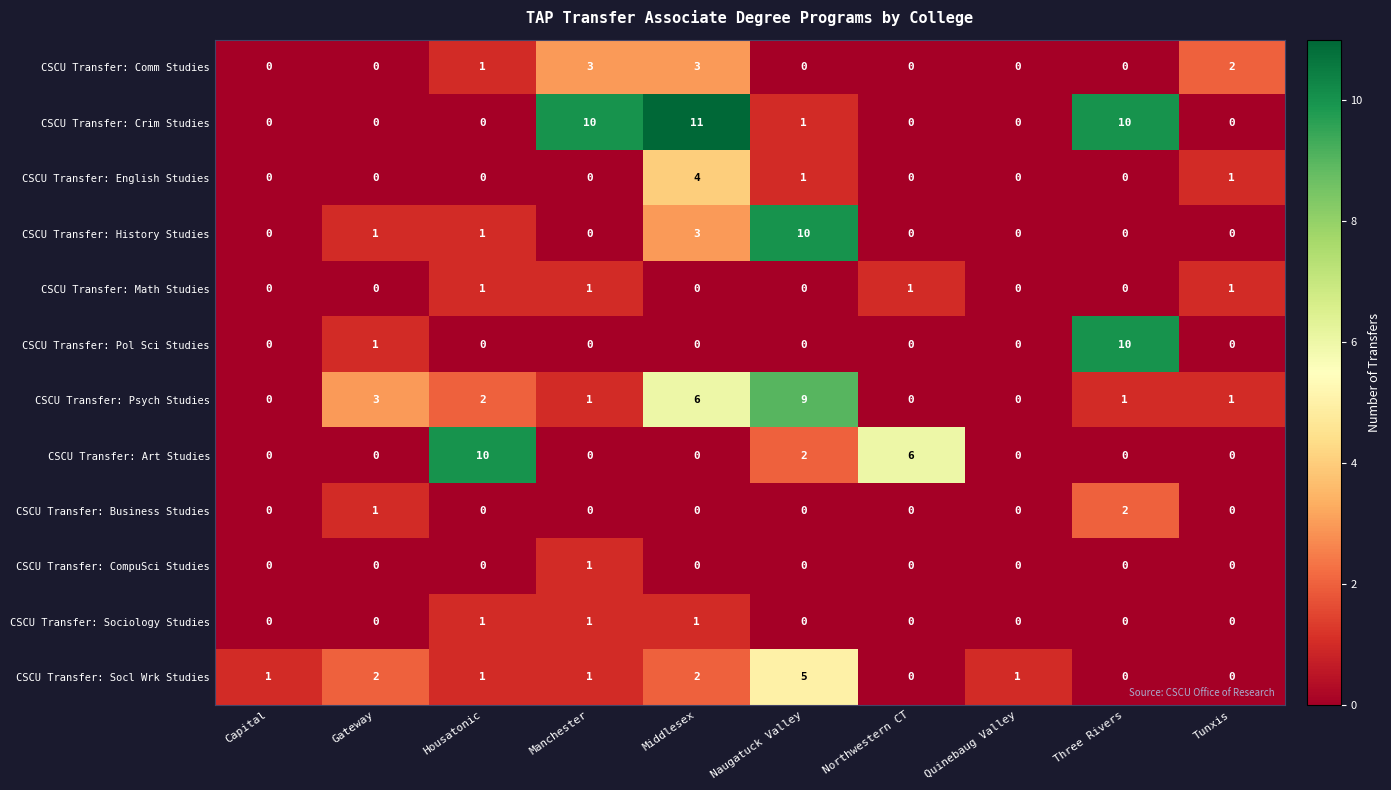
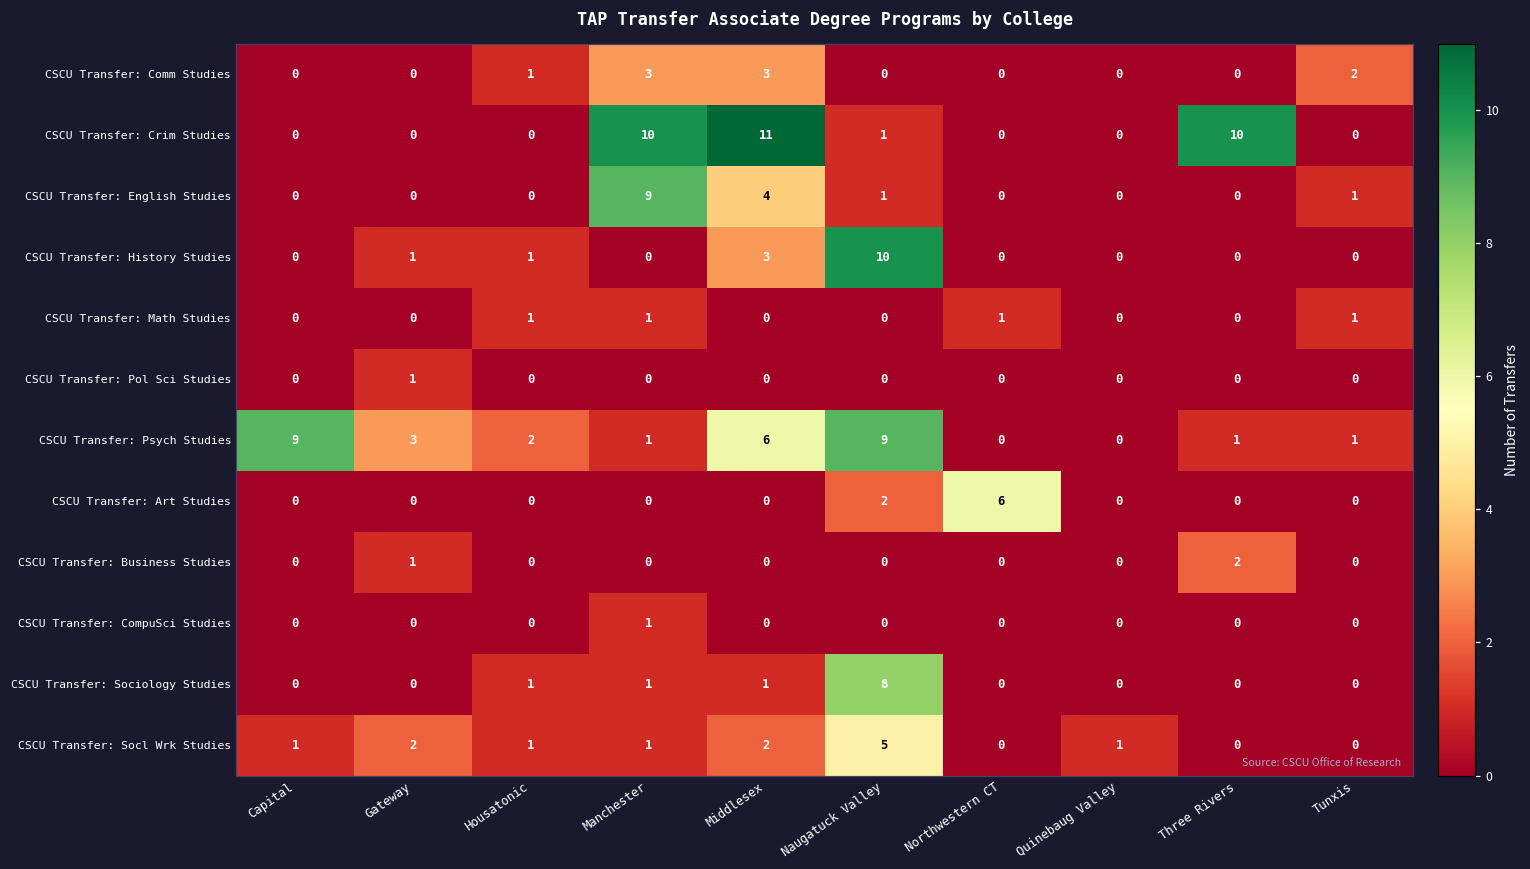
CSCU Transfer: English Studies, Manchester: 0 -> 9
CSCU Transfer: Pol Sci Studies, Three Rivers: 10 -> 0
CSCU Transfer: Psych Studies, Capital: 0 -> 9
CSCU Transfer: Art Studies, Housatonic: 10 -> 0
CSCU Transfer: Sociology Studies, Naugatuck Valley: 0 -> 8
